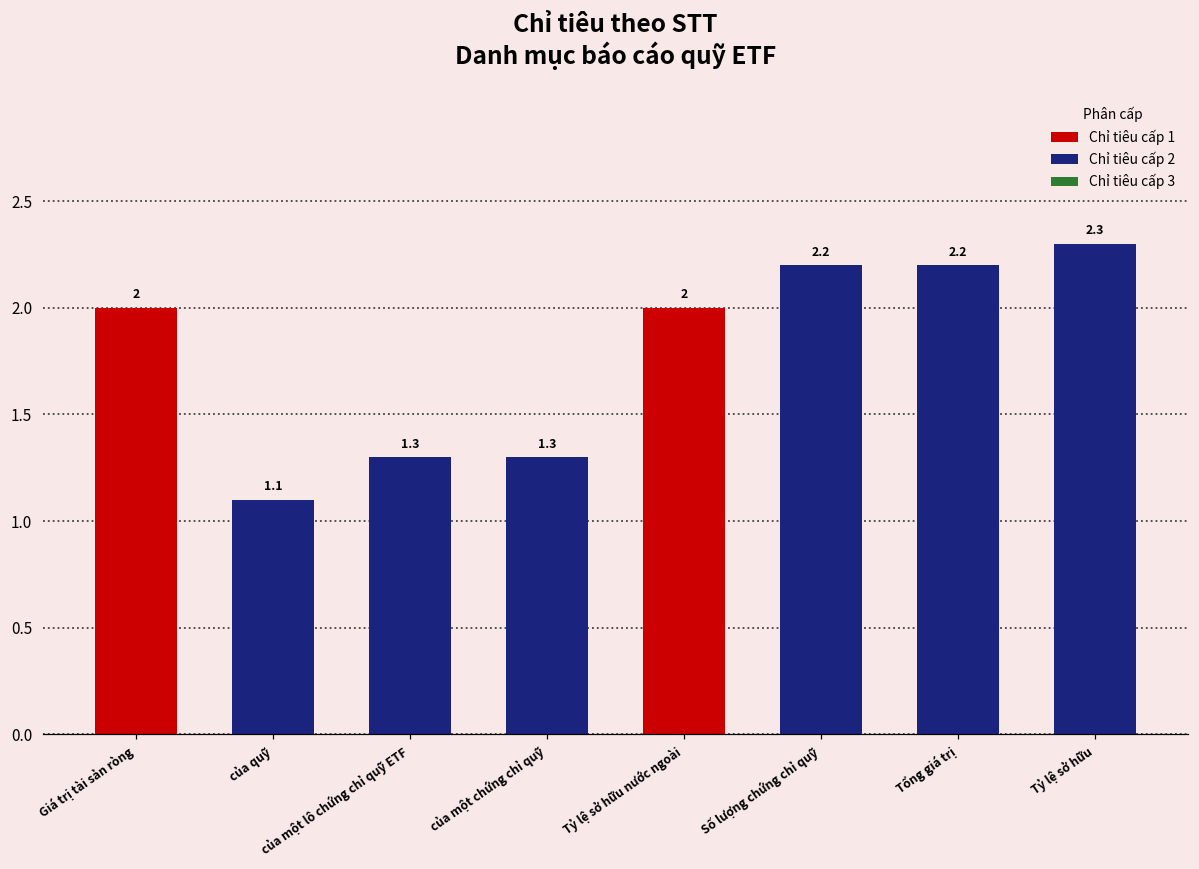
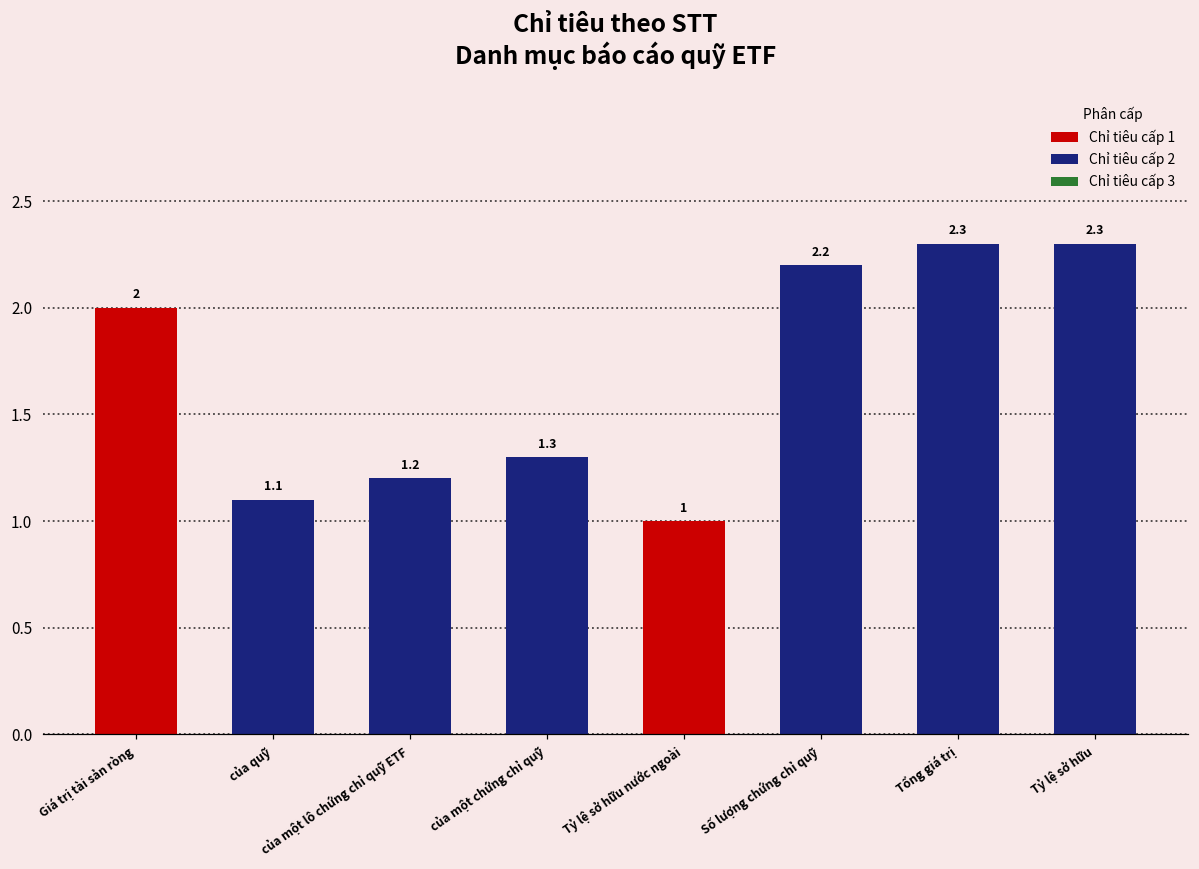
của một lô chứng chỉ quỹ ETF: 1.3 -> 1.2
Tỷ lệ sở hữu nước ngoài: 2 -> 1
Tổng giá trị: 2.2 -> 2.3
